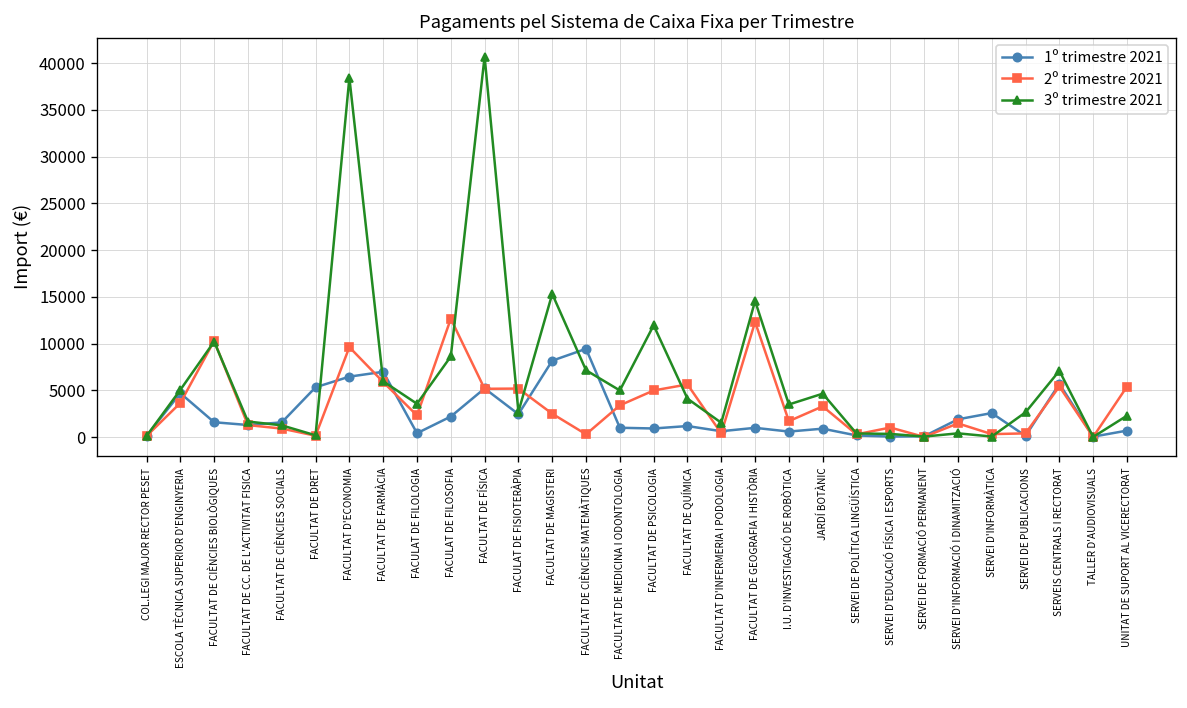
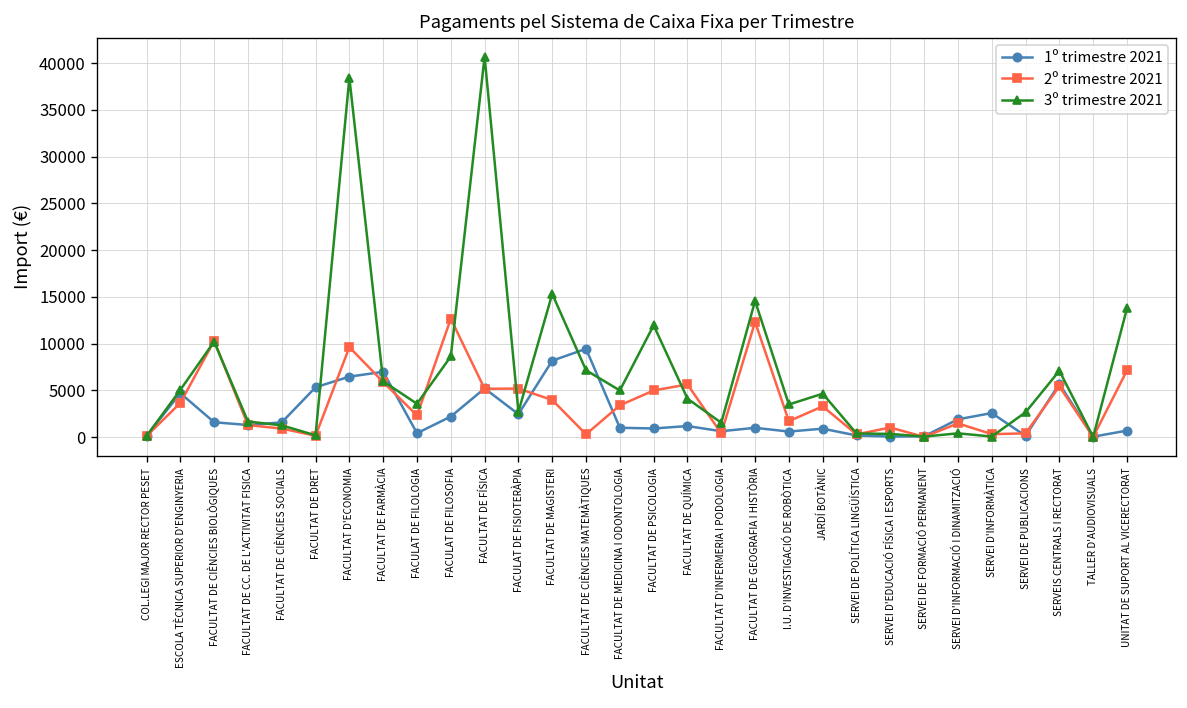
2º trimestre 2021, FACULTAT DE MAGISTERI: 2000 -> 4000
2º trimestre 2021, UNITAT DE SUPORT AL VICERECTORAT: 5000 -> 7000
3º trimestre 2021, UNITAT DE SUPORT AL VICERECTORAT: 2000 -> 14000
